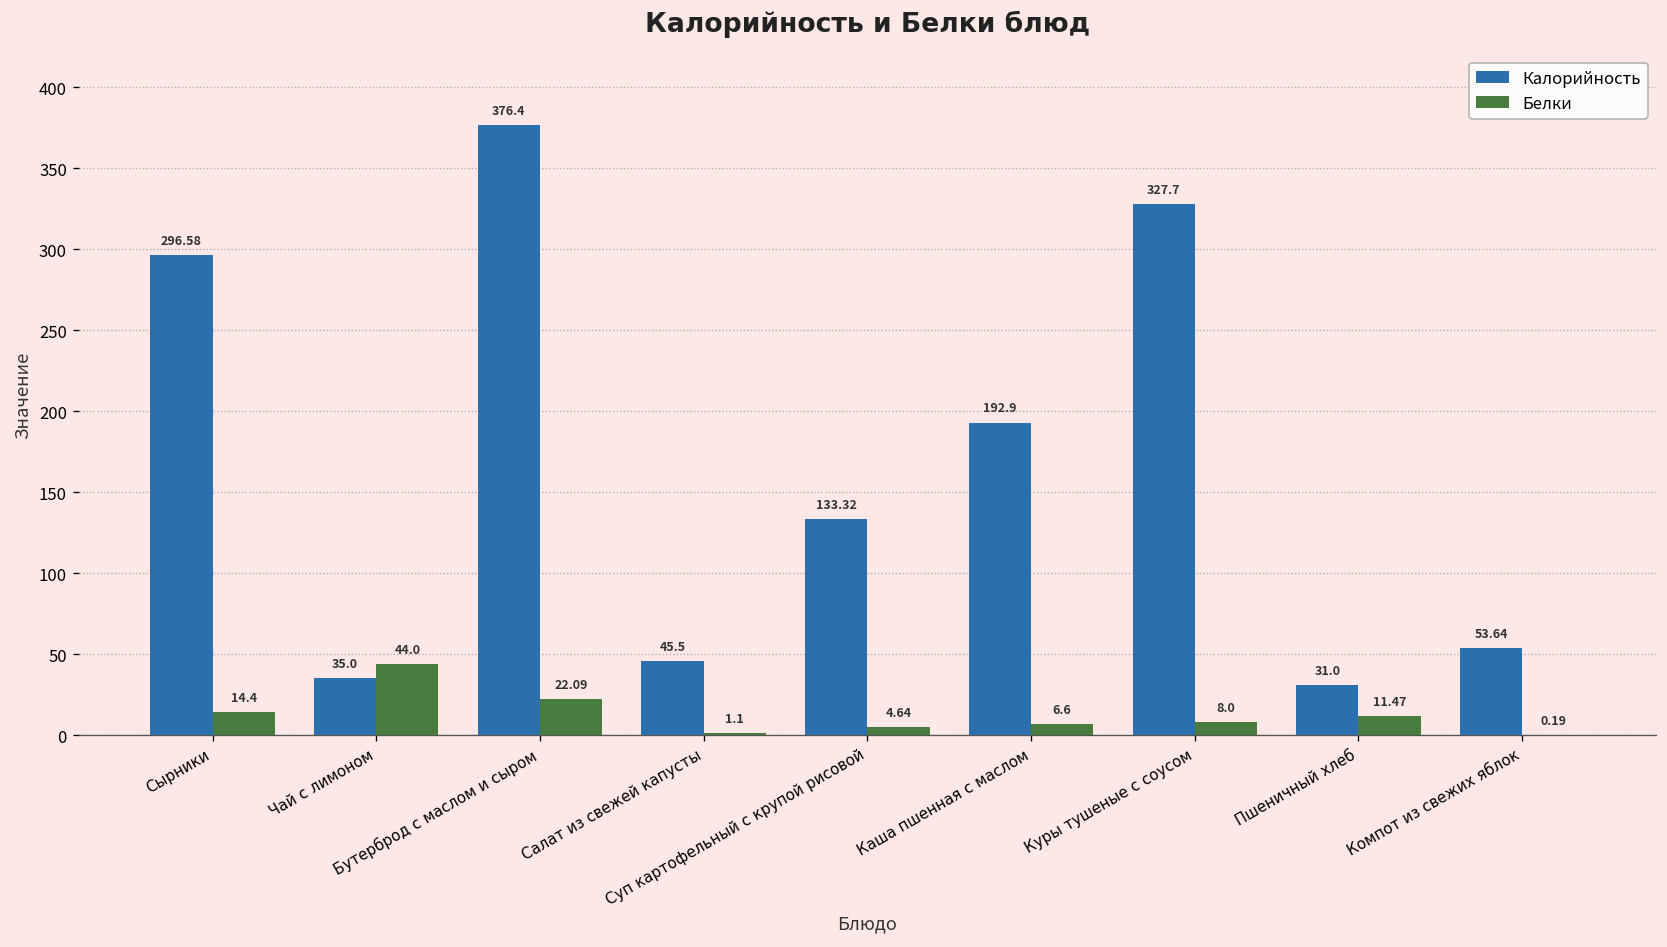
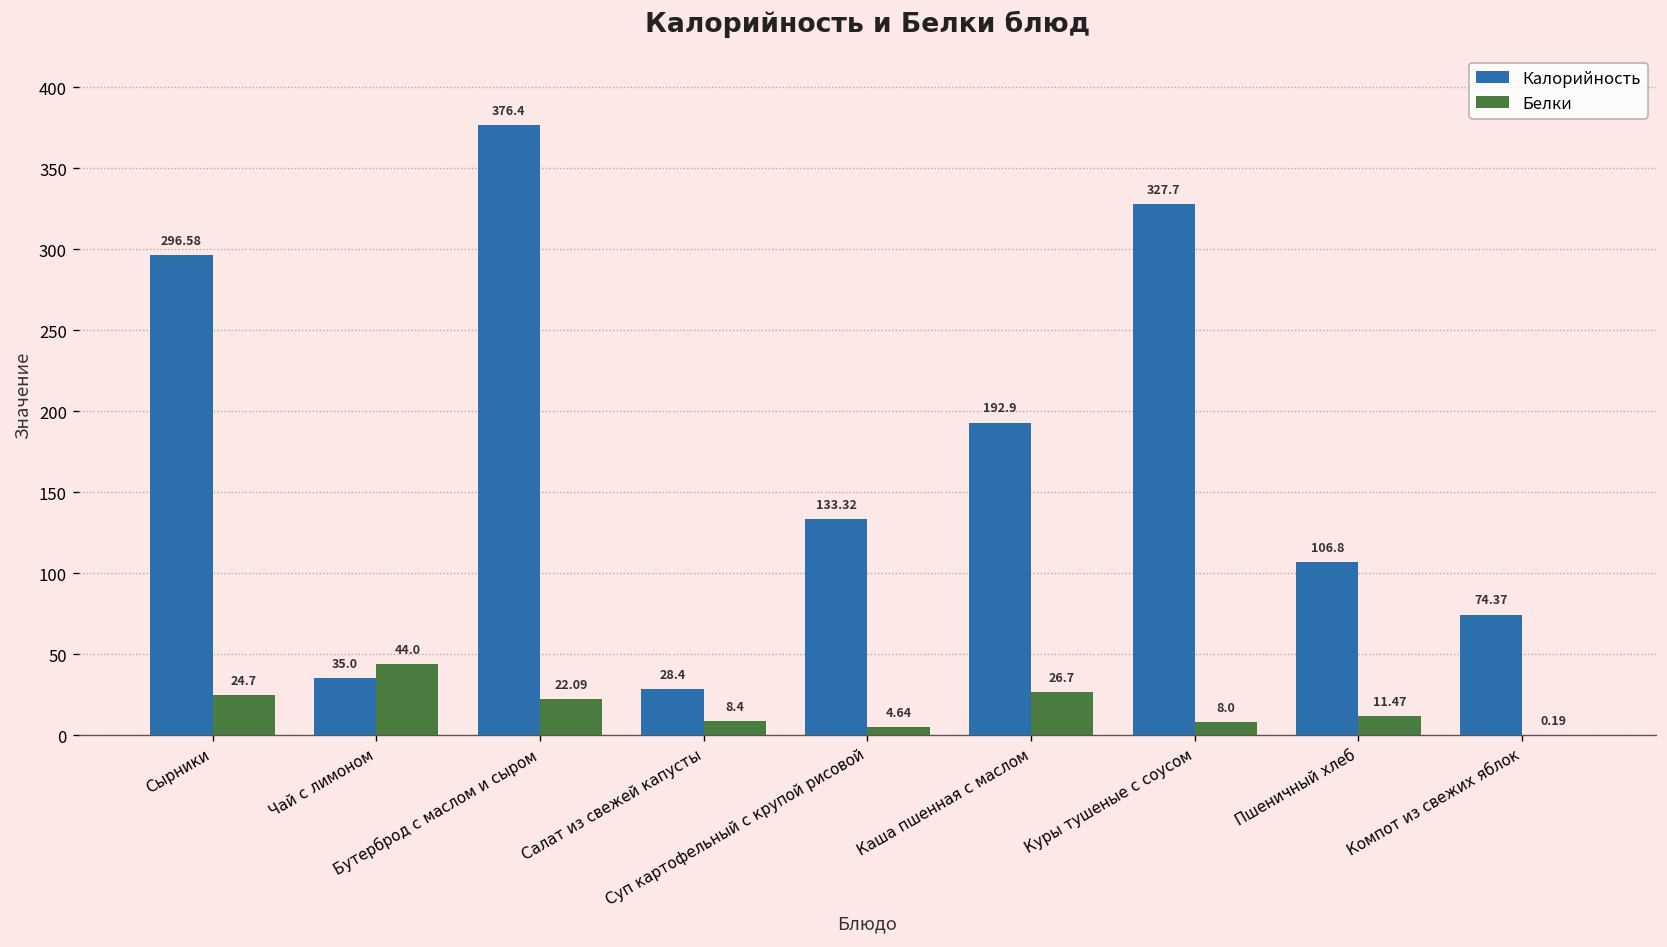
Белки, Сырники: 14.4 -> 24.7
Калорийность, Салат из свежей капусты: 45.5 -> 28.4
Белки, Салат из свежей капусты: 1.1 -> 8.4
Белки, Каша пшенная с маслом: 6.6 -> 26.7
Калорийность, Пшеничный хлеб: 31.0 -> 106.8
Калорийность, Компот из свежих яблок: 53.64 -> 74.37
